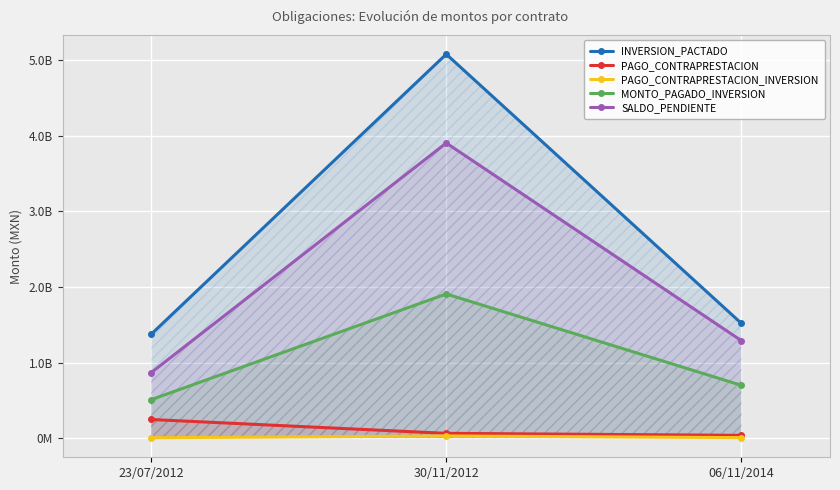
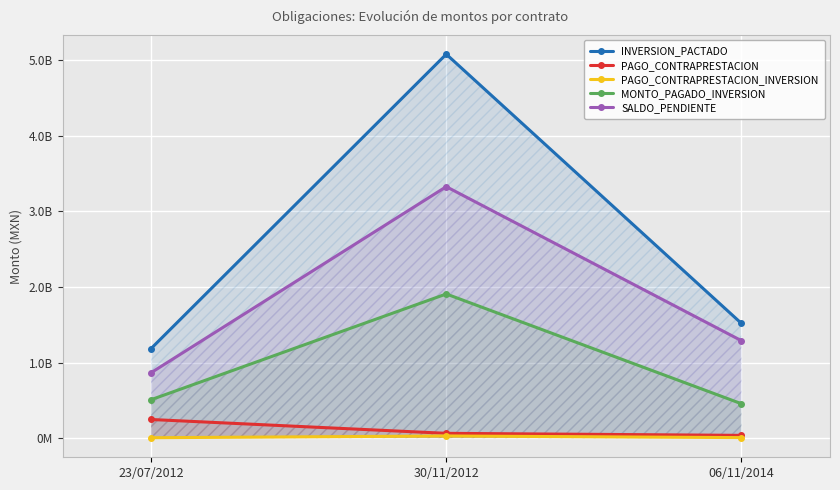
INVERSION_PACTADO, 23/07/2012: 1400000000 -> 1200000000
SALDO_PENDIENTE, 30/11/2012: 3900000000 -> 3300000000
MONTO_PAGADO_INVERSION, 06/11/2014: 700000000 -> 500000000
